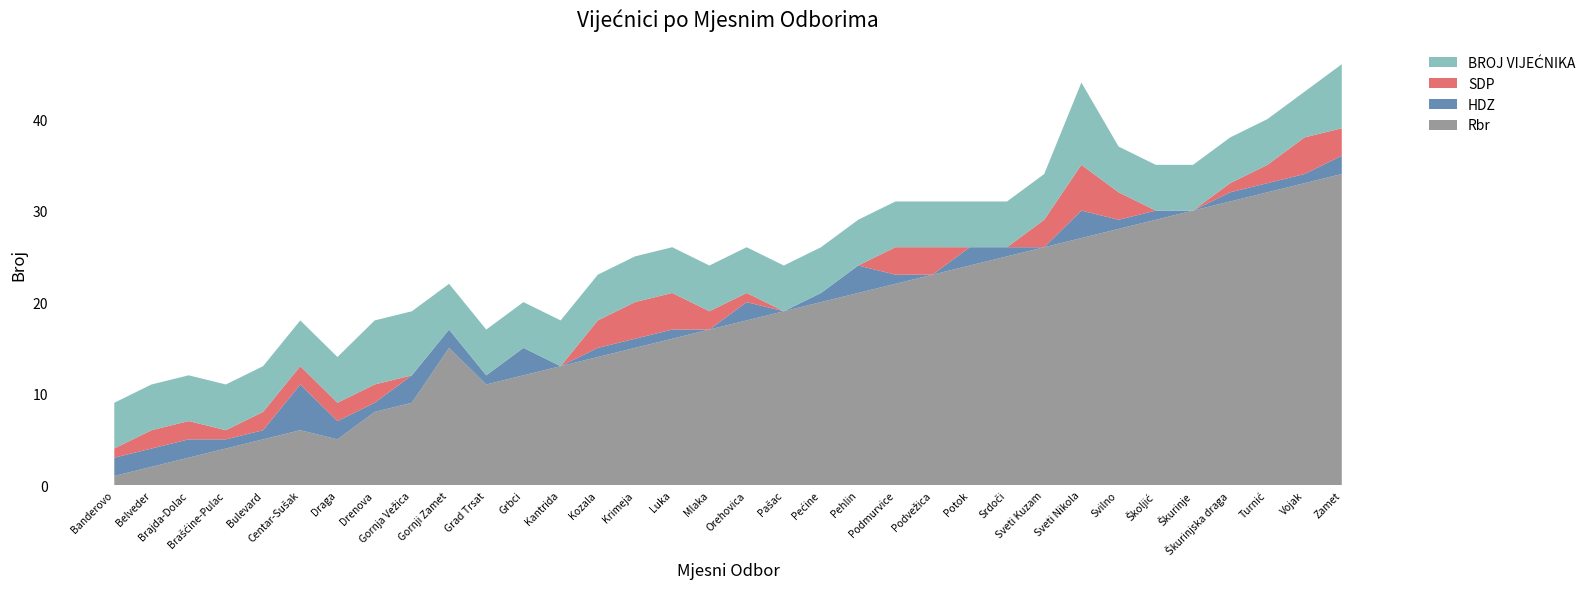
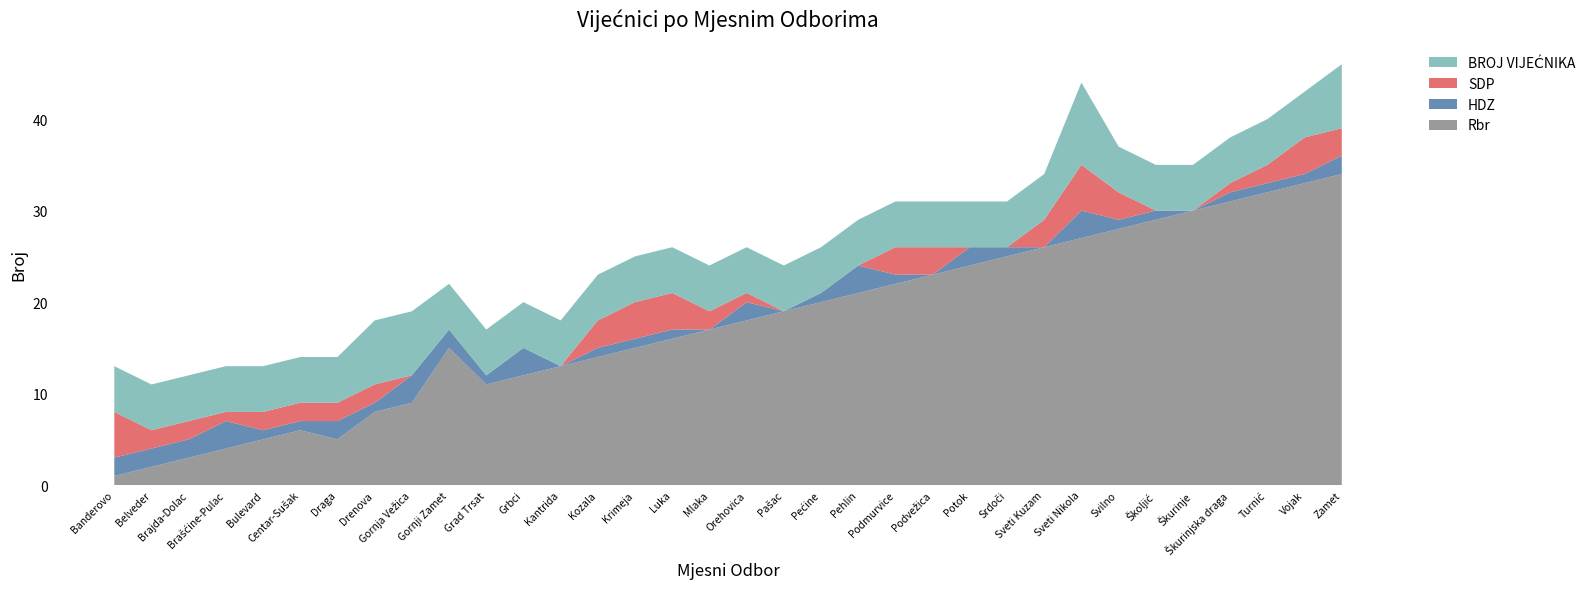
SDP, Banderovo: 1 -> 5
HDZ, Brašćine-Pulac: 1 -> 3
HDZ, Centar-Sušak: 5 -> 1
